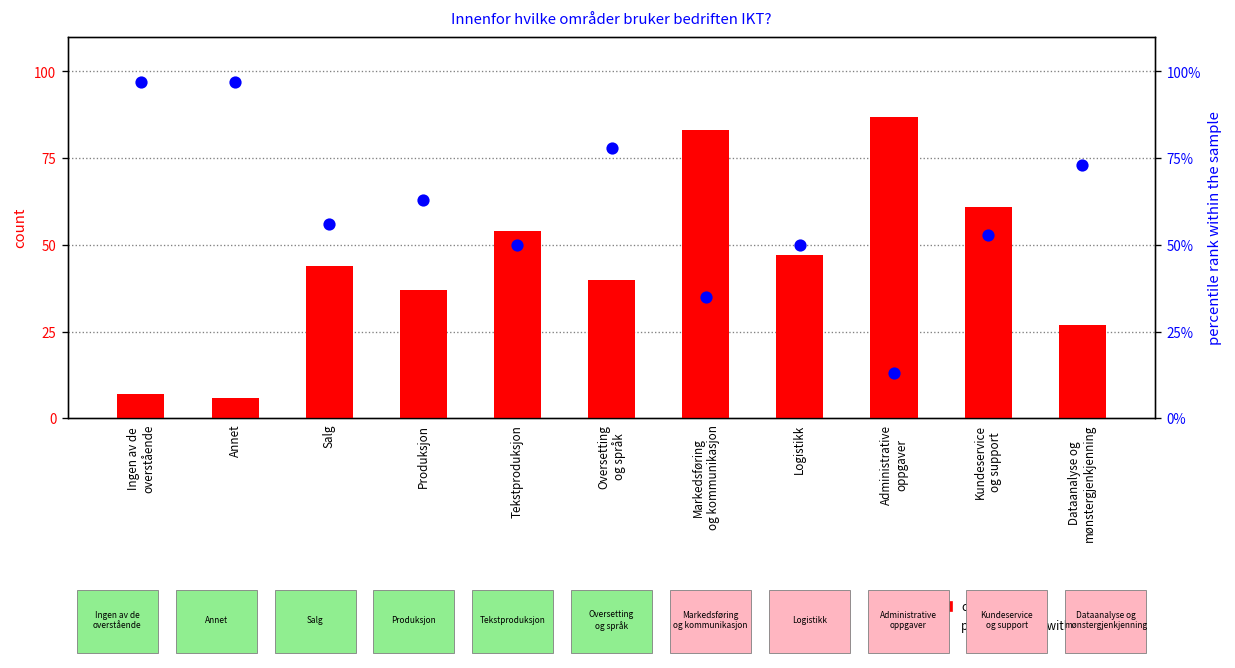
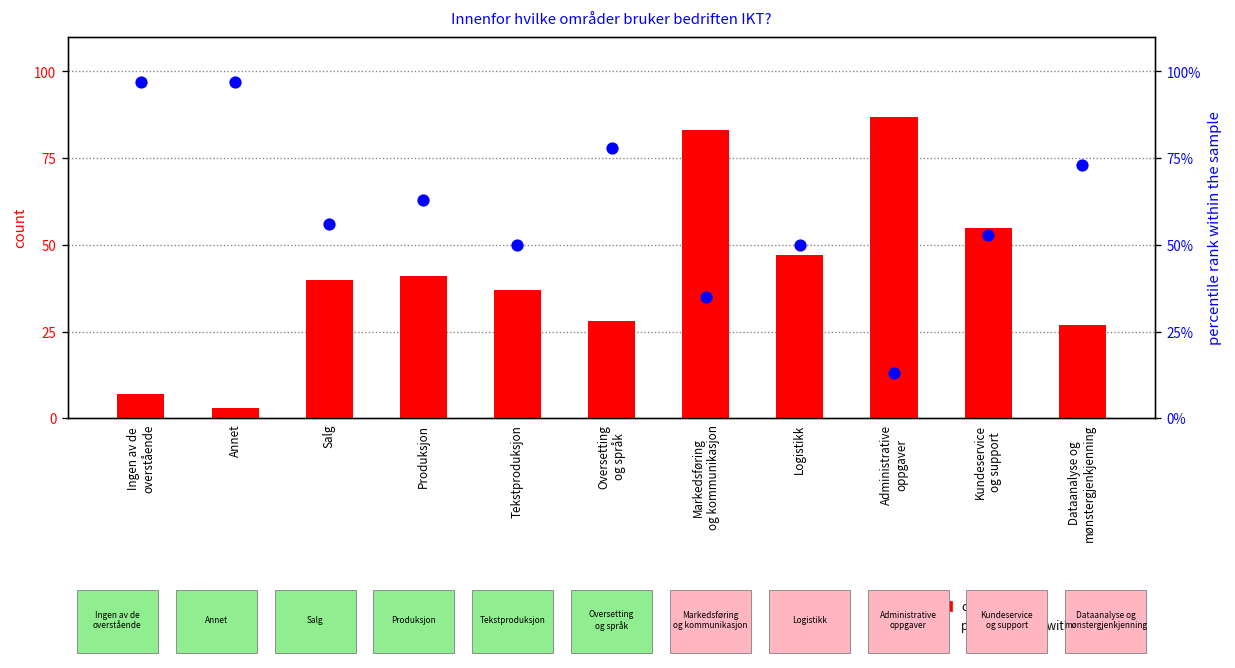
count, Annet: 6 -> 3
count, Salg: 44 -> 40
count, Produksjon: 37 -> 41
count, Tekstproduksjon: 54 -> 37
count, Oversetting og språk: 40 -> 28
count, Kundeservice og support: 61 -> 55
